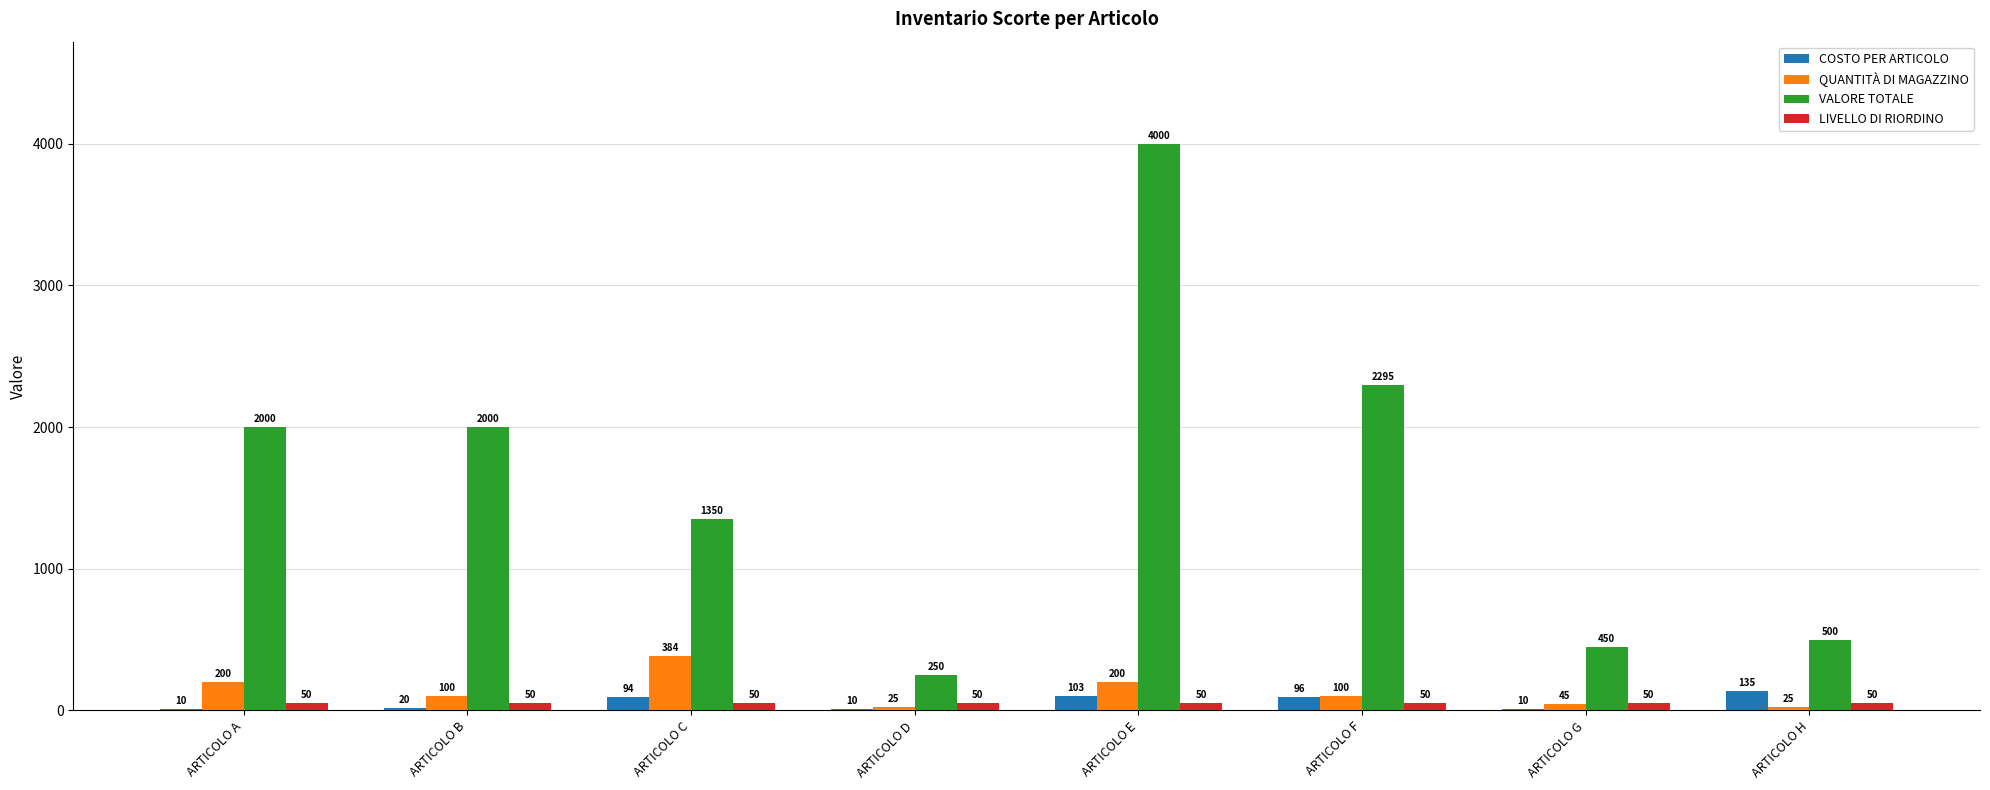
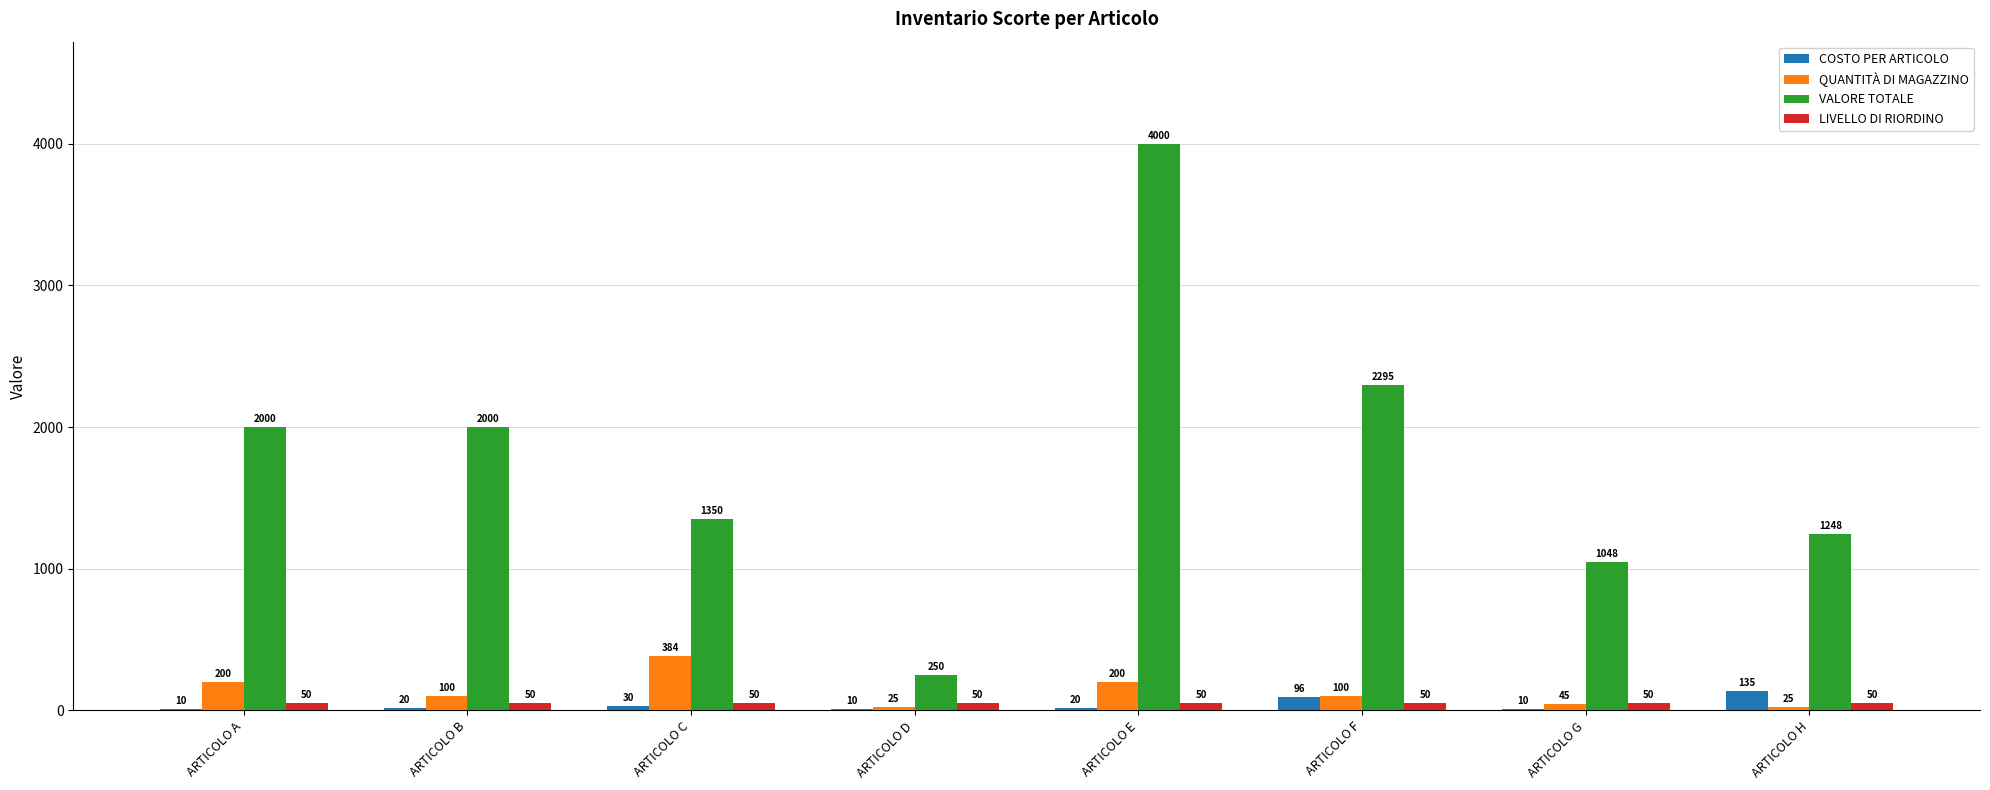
COSTO PER ARTICOLO, ARTICOLO C: 94 -> 30
COSTO PER ARTICOLO, ARTICOLO E: 103 -> 20
VALORE TOTALE, ARTICOLO G: 450 -> 1048
VALORE TOTALE, ARTICOLO H: 500 -> 1248
